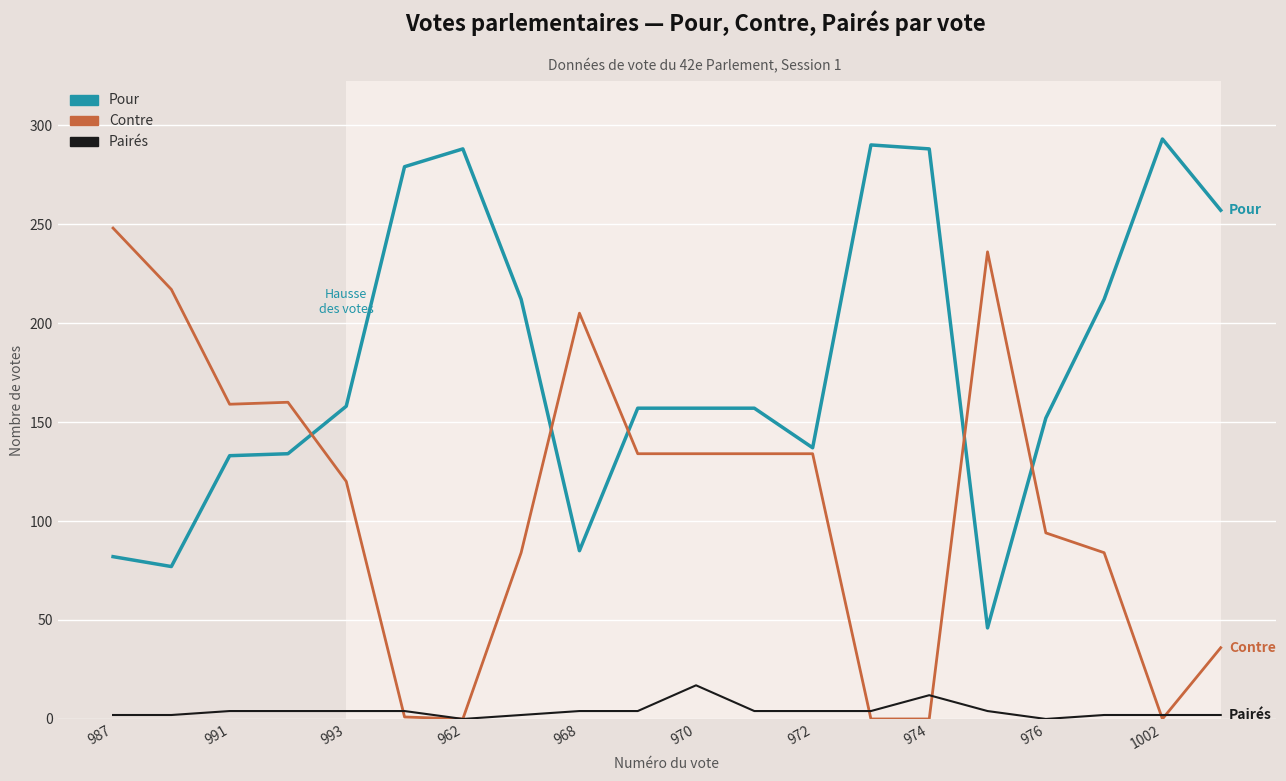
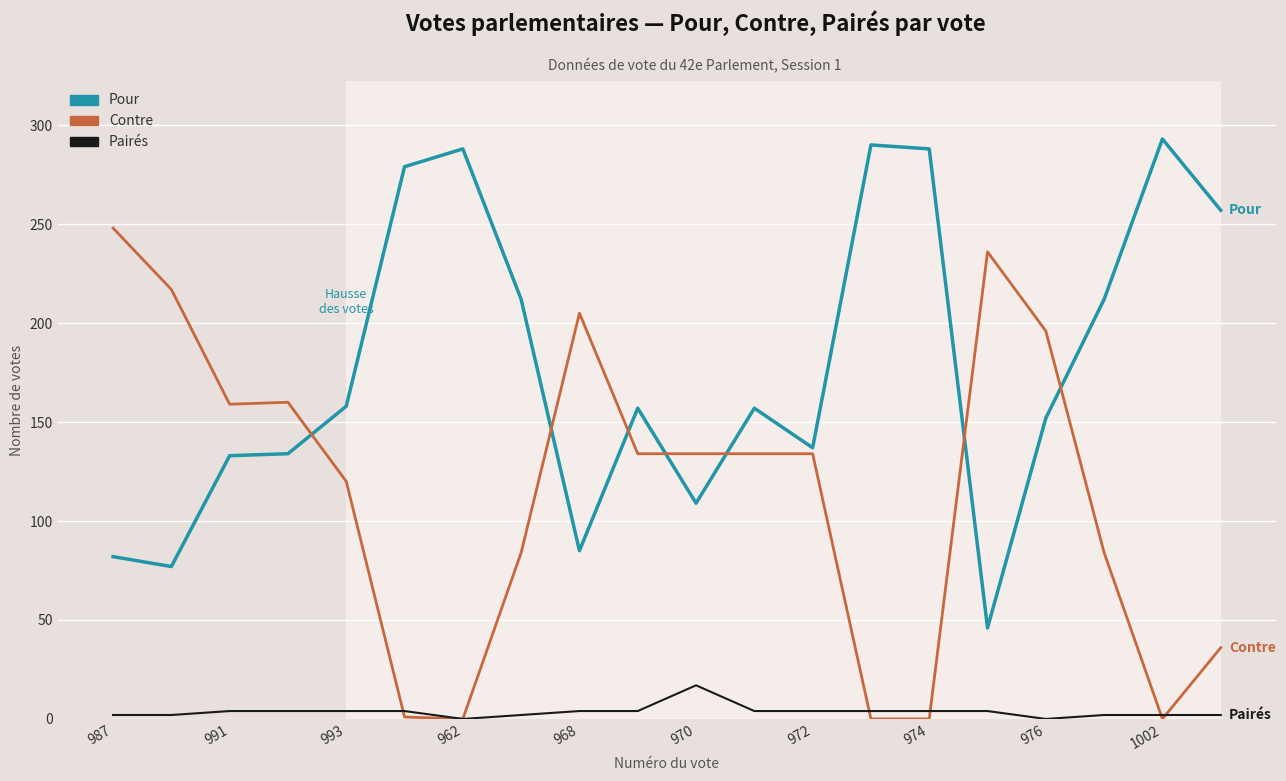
Pour, 970: 157 -> 109
Pairés, 974: 12 -> 4
Contre, 976: 94 -> 196
